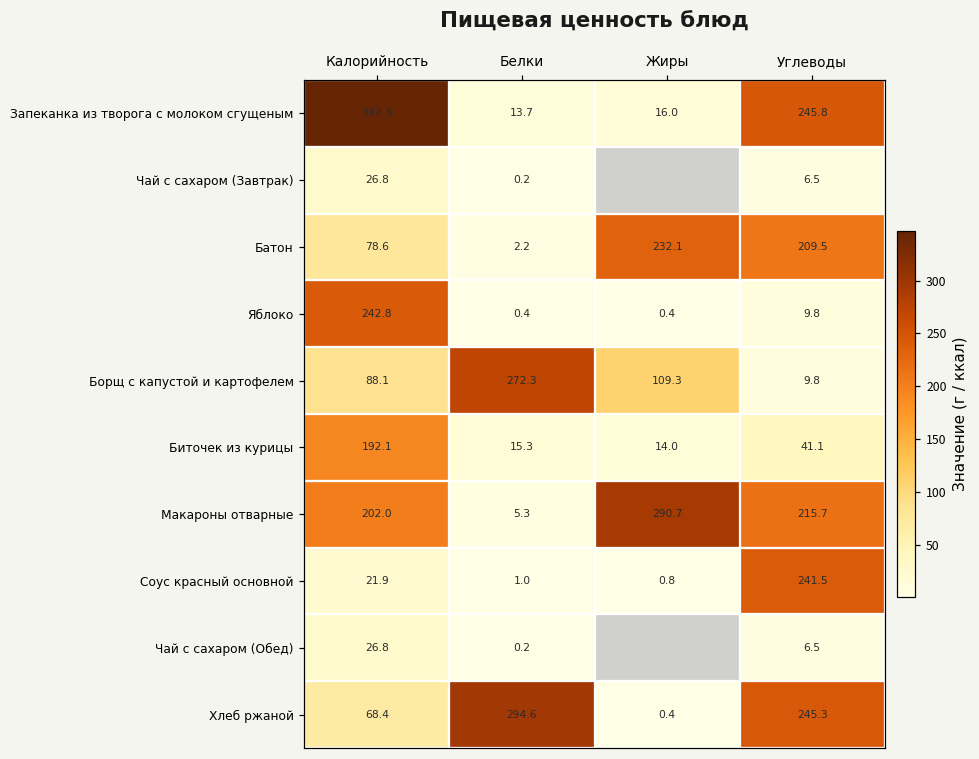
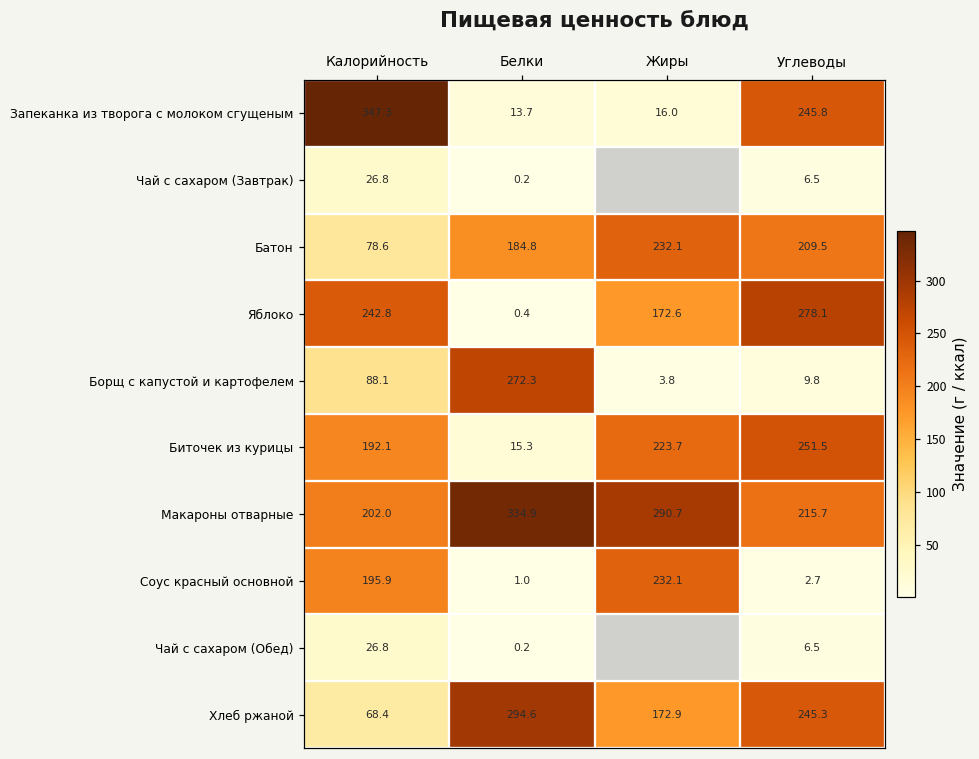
Батон, Белки: 2.2 -> 184.8
Яблоко, Жиры: 0.4 -> 172.6
Яблоко, Углеводы: 9.8 -> 278.1
Борщ с капустой и картофелем, Жиры: 109.3 -> 3.8
Биточек из курицы, Жиры: 14.0 -> 223.7
Биточек из курицы, Углеводы: 41.1 -> 251.5
Макароны отварные, Белки: 5.3 -> 334.9
Соус красный основной, Калорийность: 21.9 -> 195.9
Соус красный основной, Жиры: 0.8 -> 232.1
Соус красный основной, Углеводы: 241.5 -> 2.7
Хлеб ржаной, Жиры: 0.4 -> 172.9
